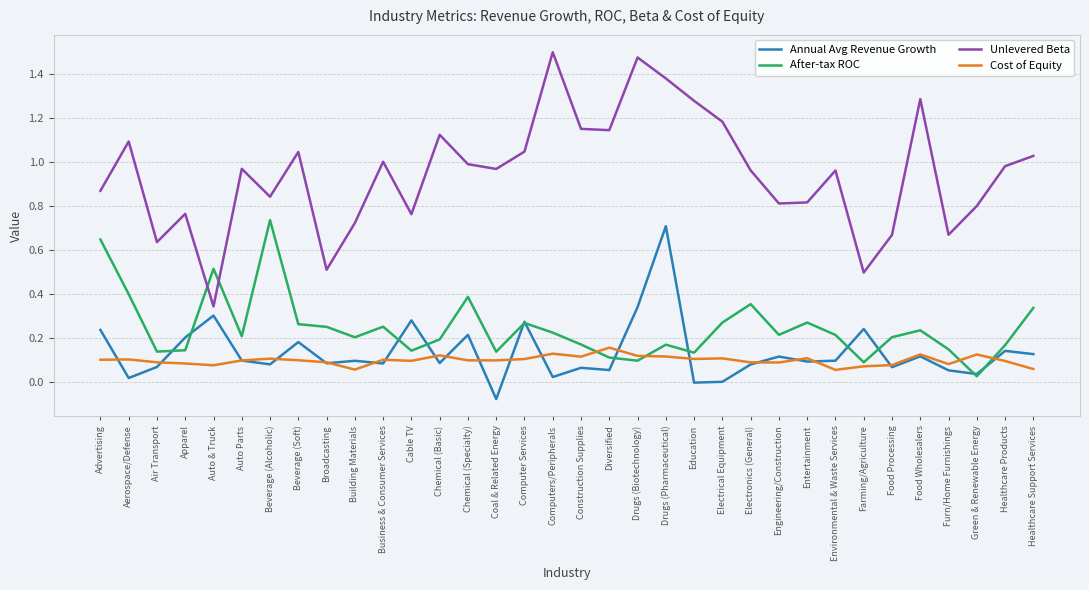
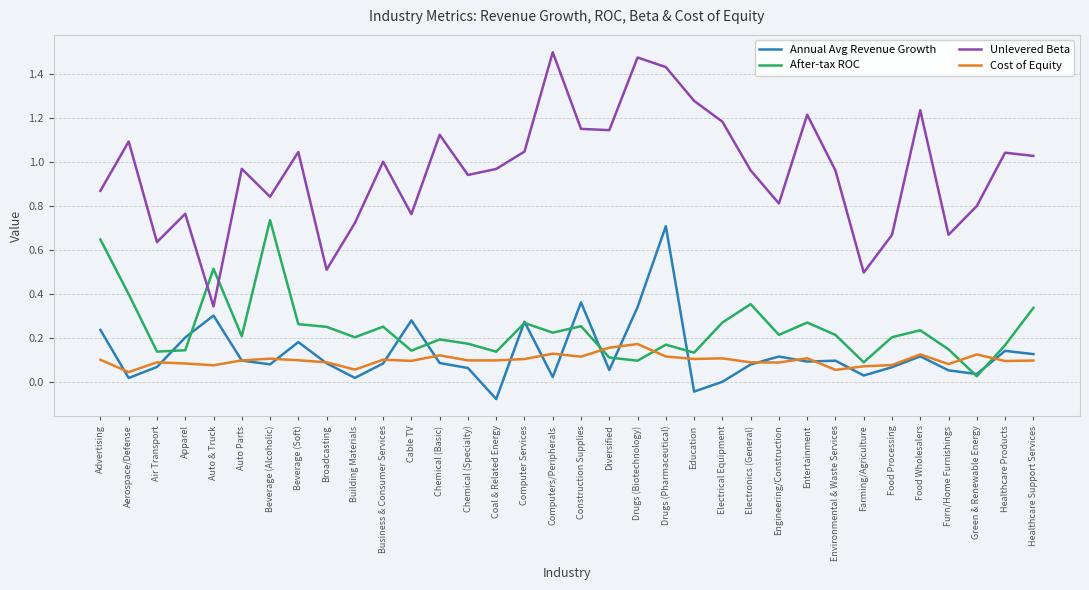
Cost of Equity, Aerospace/Defense: 0.10 -> 0.04
Annual Avg Revenue Growth, Building Materials: 0.09 -> 0.02
Annual Avg Revenue Growth, Chemical (Specialty): 0.21 -> 0.06
After-tax ROC, Chemical (Specialty): 0.39 -> 0.17
Unlevered Beta, Chemical (Specialty): 0.99 -> 0.94
Annual Avg Revenue Growth, Construction Supplies: 0.06 -> 0.36
After-tax ROC, Construction Supplies: 0.17 -> 0.25
Cost of Equity, Drugs (Biotechnology): 0.12 -> 0.17
Unlevered Beta, Drugs (Pharmaceutical): 1.38 -> 1.43
Annual Avg Revenue Growth, Education: 0.00 -> -0.05
Unlevered Beta, Entertainment: 0.82 -> 1.21
Annual Avg Revenue Growth, Farming/Agriculture: 0.24 -> 0.03
Unlevered Beta, Food Wholesalers: 1.28 -> 1.23
Unlevered Beta, Healthcare Products: 0.98 -> 1.04
Cost of Equity, Healthcare Support Services: 0.06 -> 0.10
